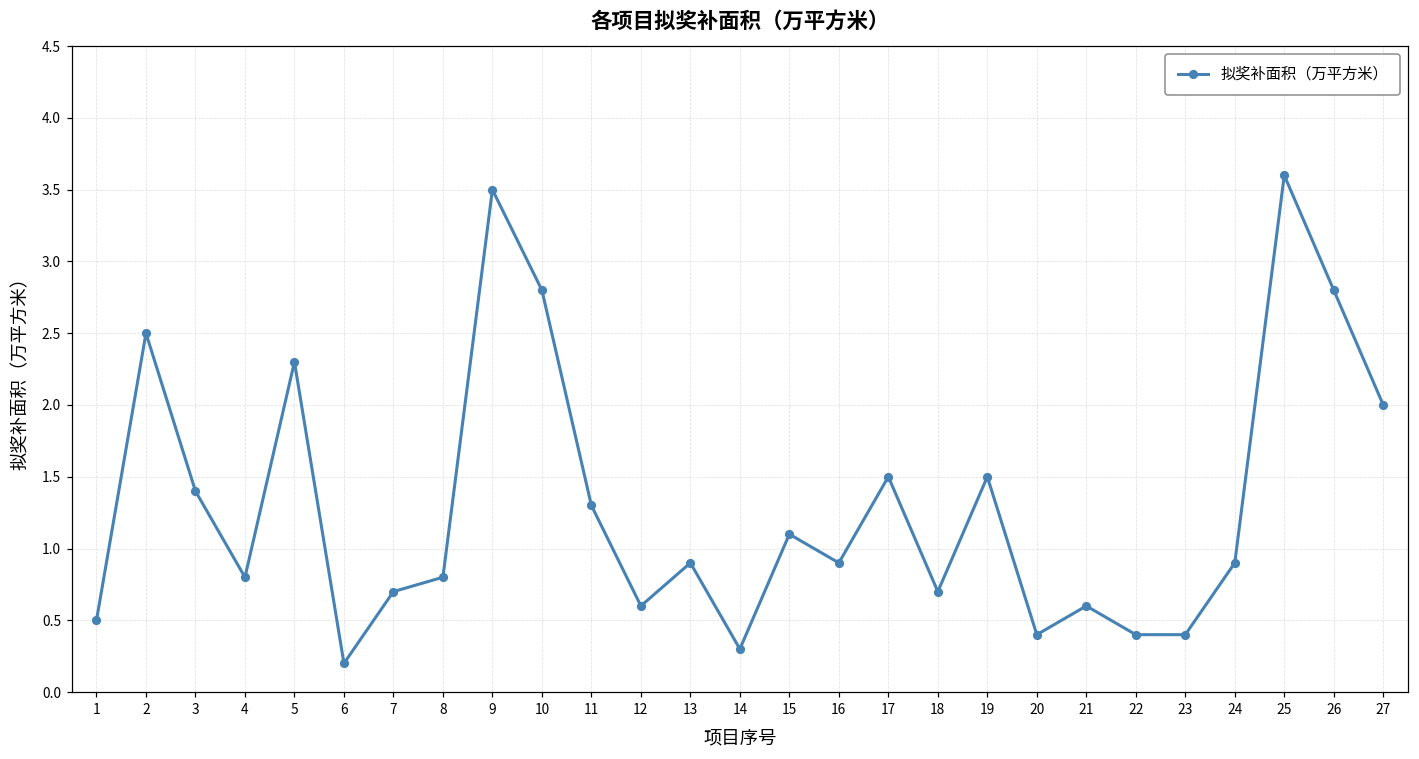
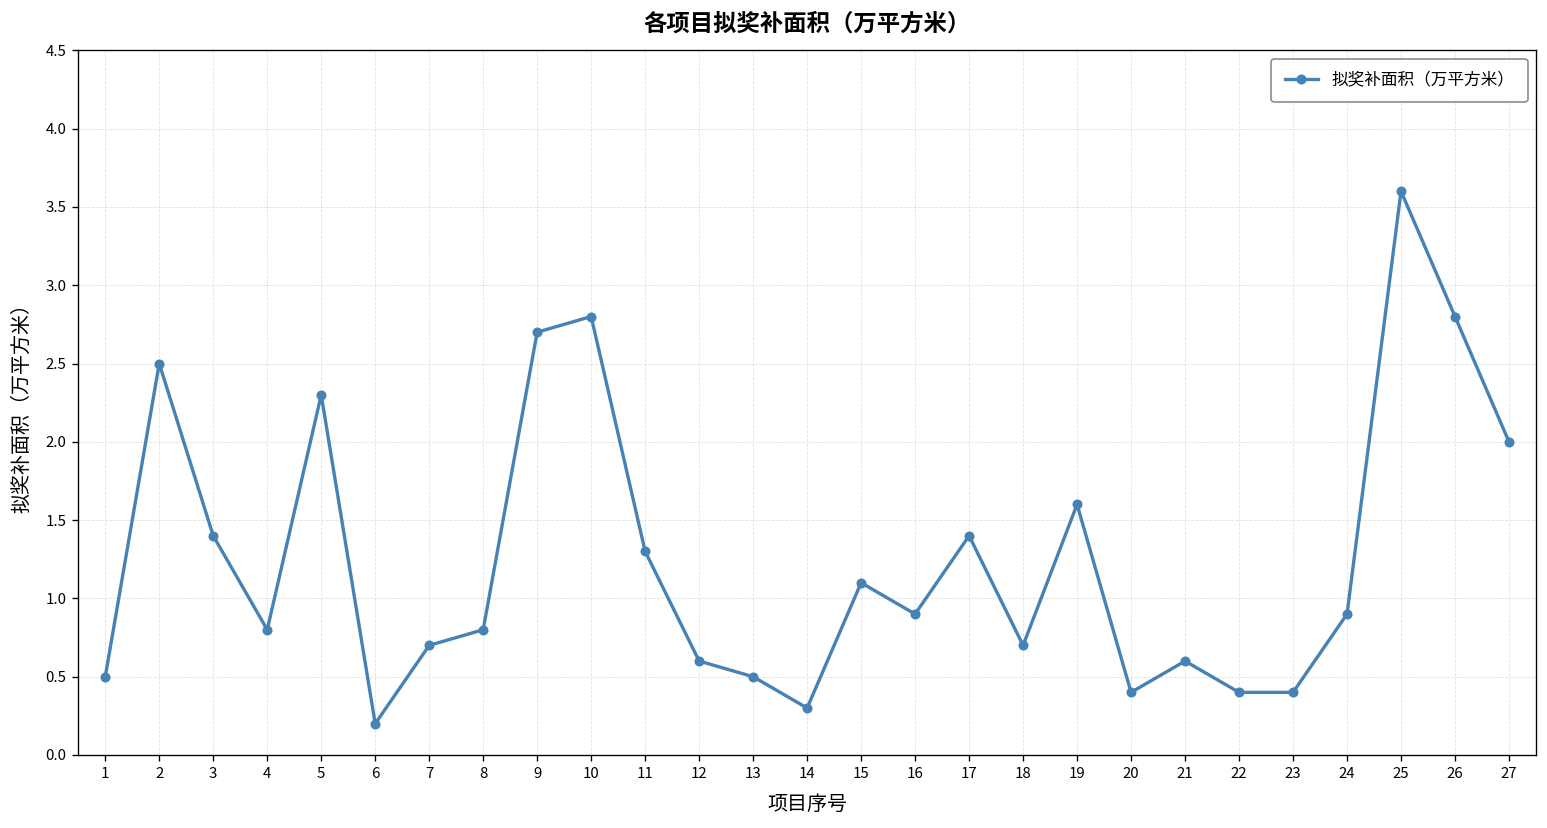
9: 3.5 -> 2.7
13: 0.9 -> 0.5
17: 1.5 -> 1.4
19: 1.5 -> 1.6
